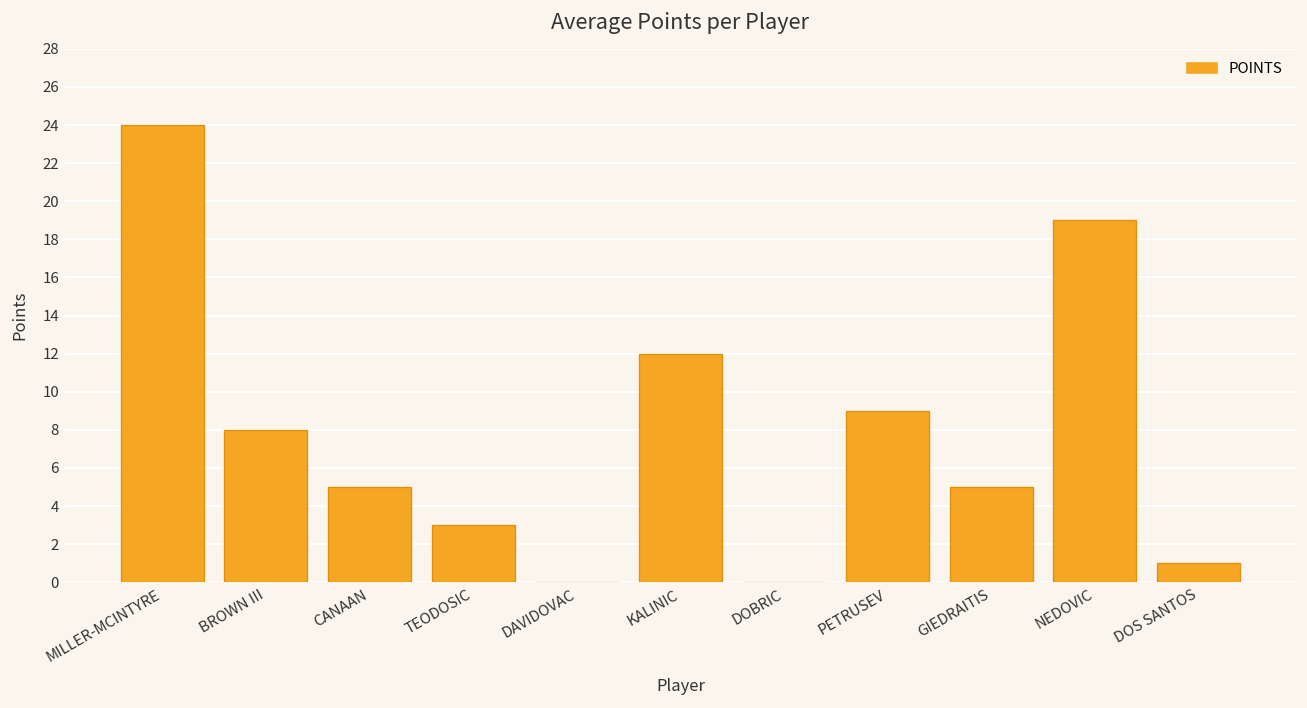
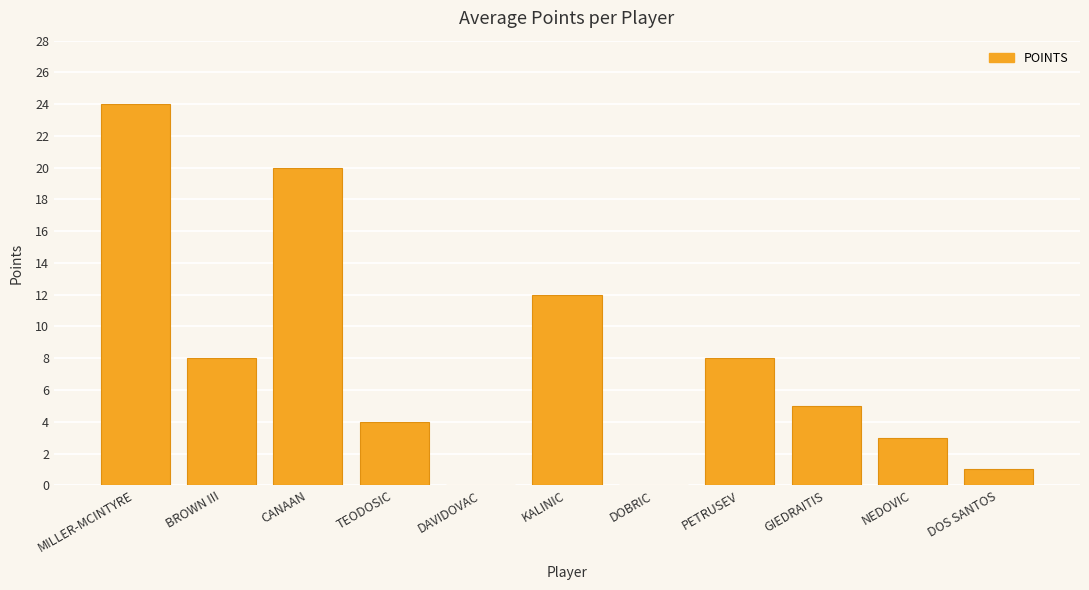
CANAAN: 5 -> 20
TEODOSIC: 3 -> 4
PETRUSEV: 9 -> 8
NEDOVIC: 19 -> 3
